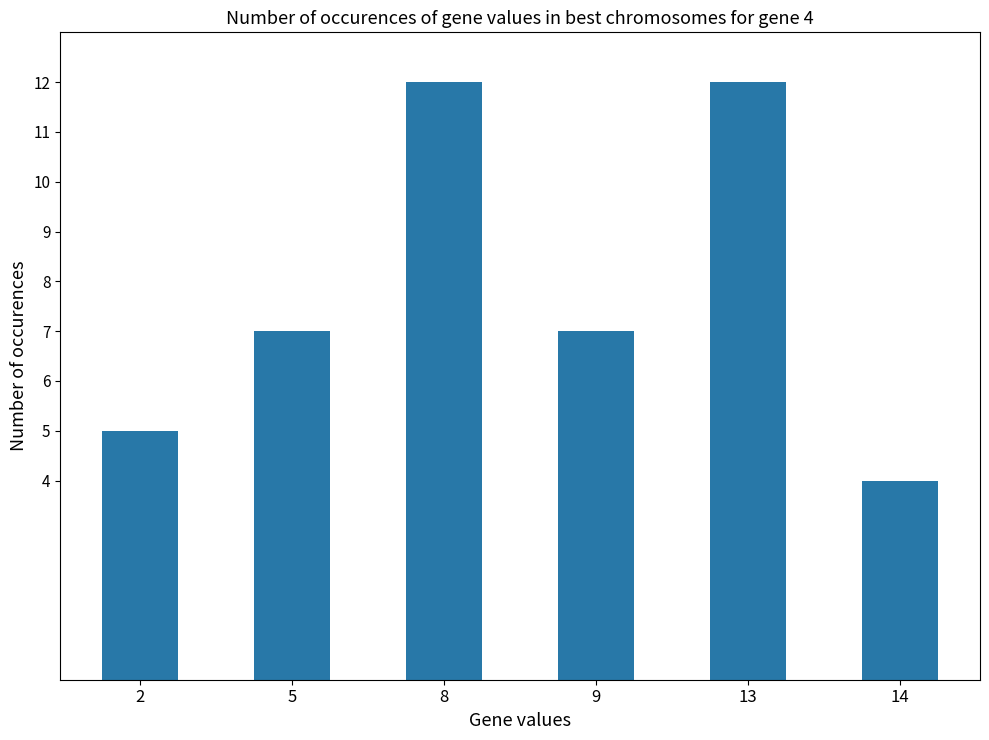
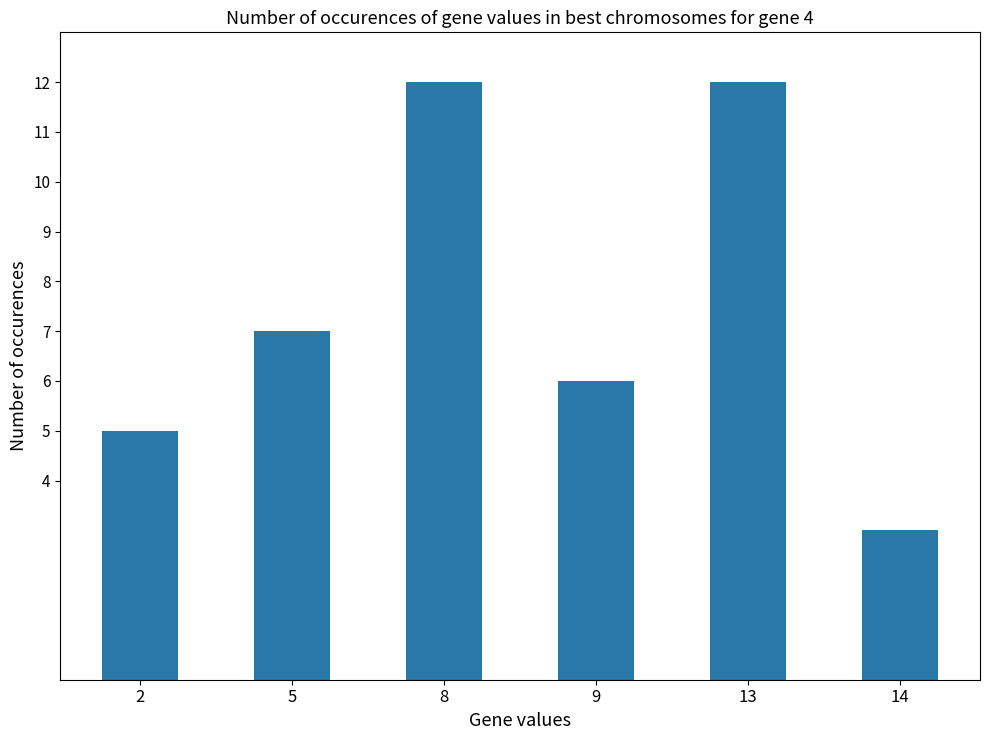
9: 7 -> 6
14: 4 -> 3
